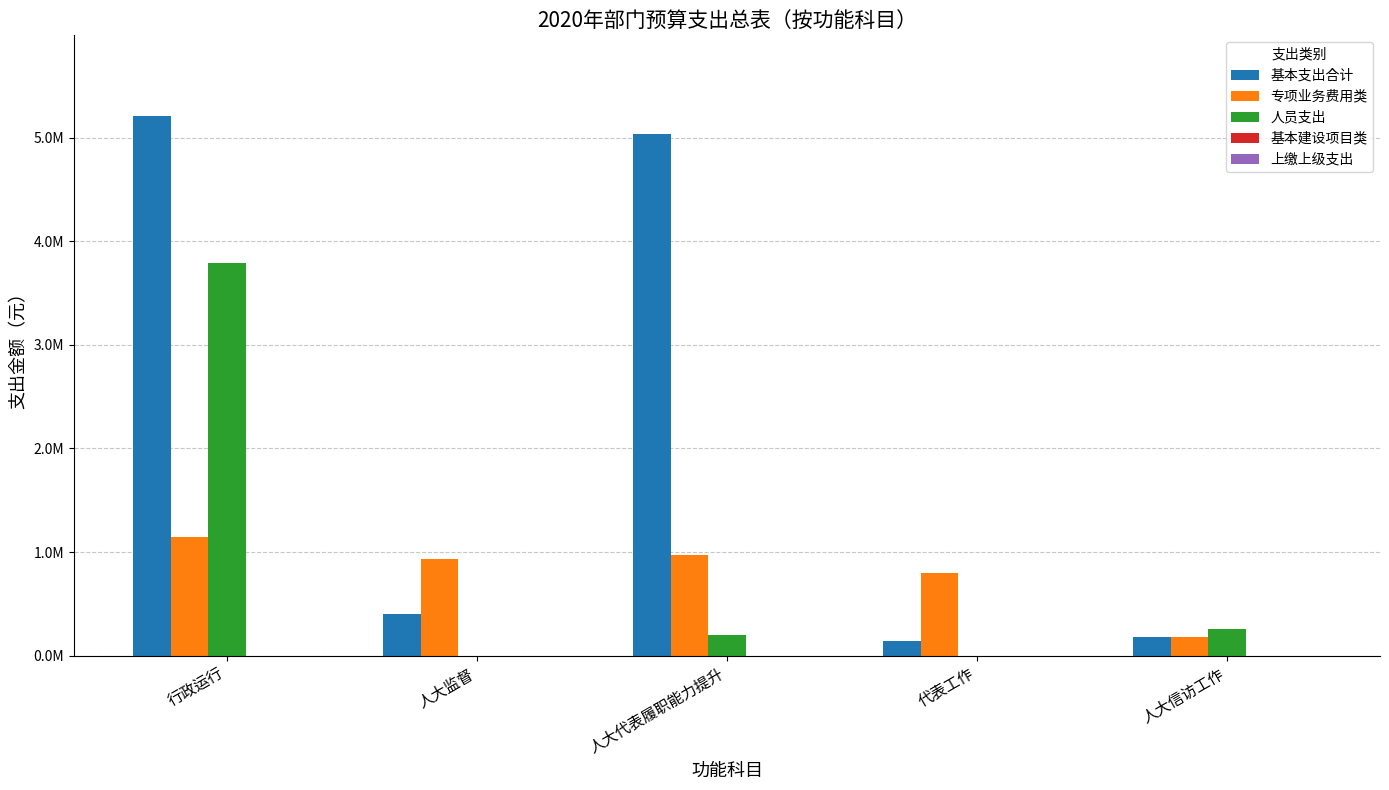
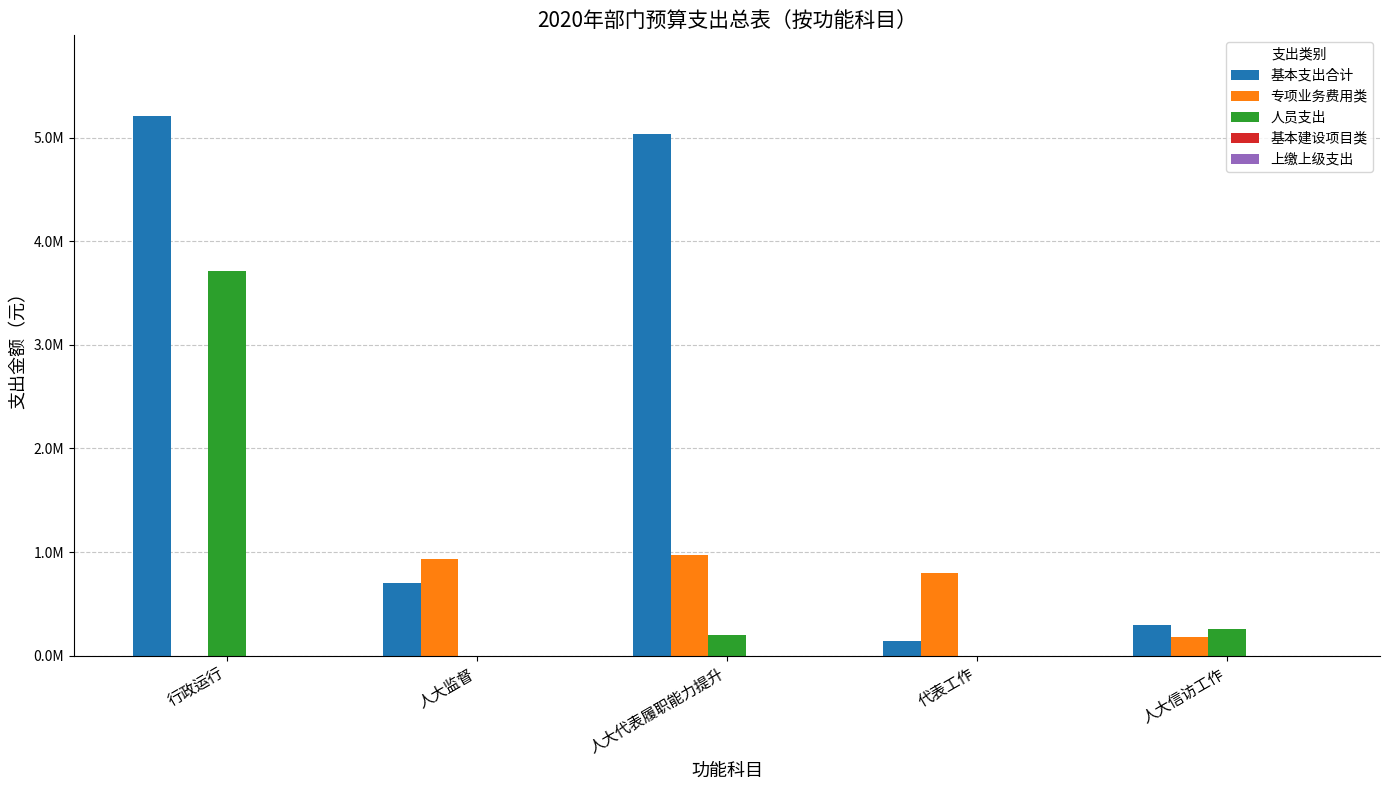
专项业务费用类, 行政运行: 1150000 -> 0
人员支出, 行政运行: 3790000 -> 3710000
基本支出合计, 人大监督: 410000 -> 700000
基本支出合计, 人大信访工作: 180000 -> 300000
